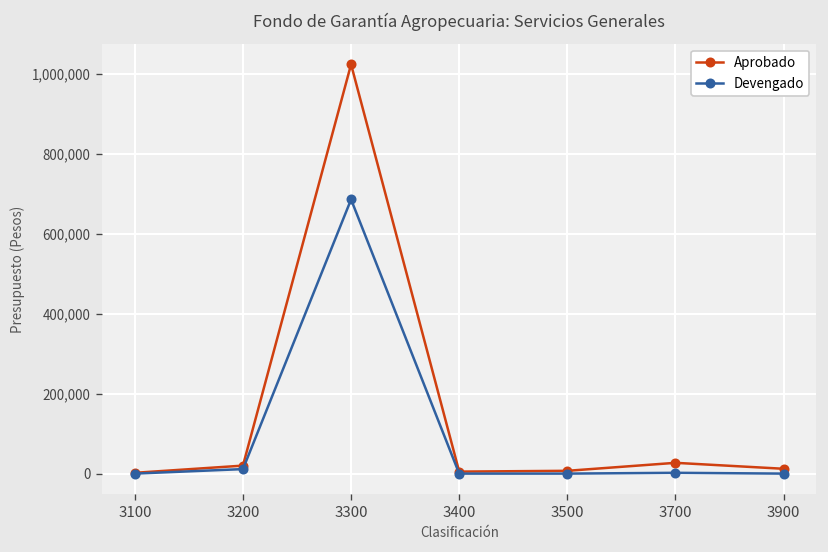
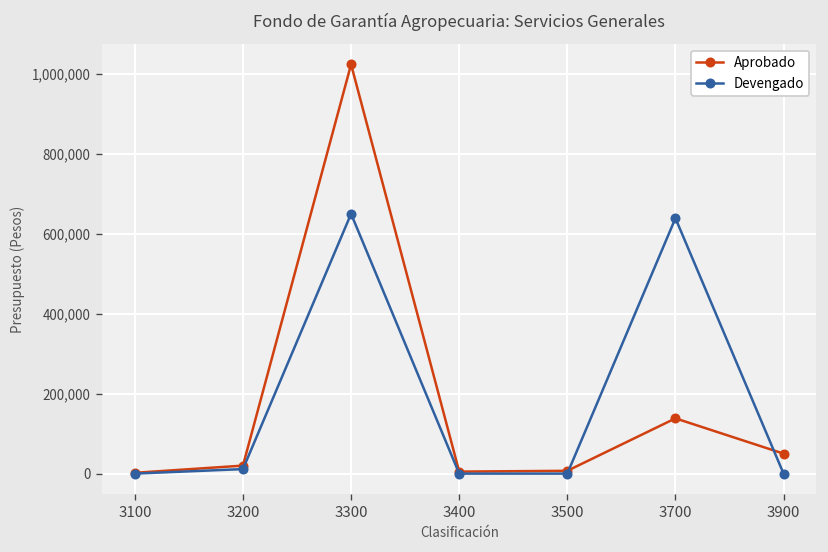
Devengado, 3300: 690,000 -> 650,000
Aprobado, 3700: 30,000 -> 140,000
Devengado, 3700: 0 -> 640,000
Aprobado, 3900: 10,000 -> 50,000
